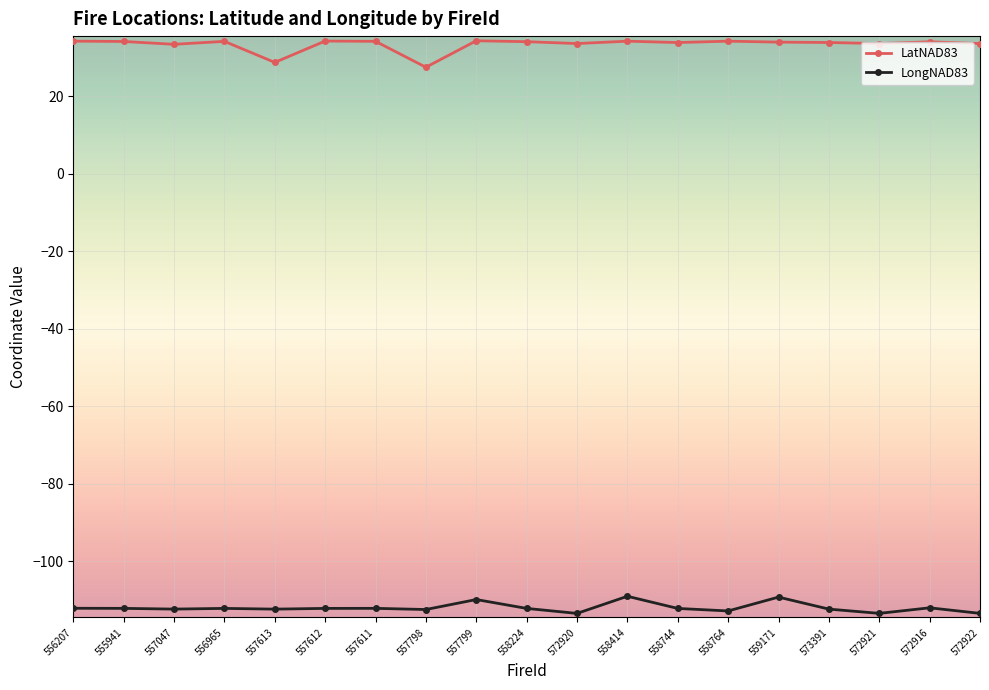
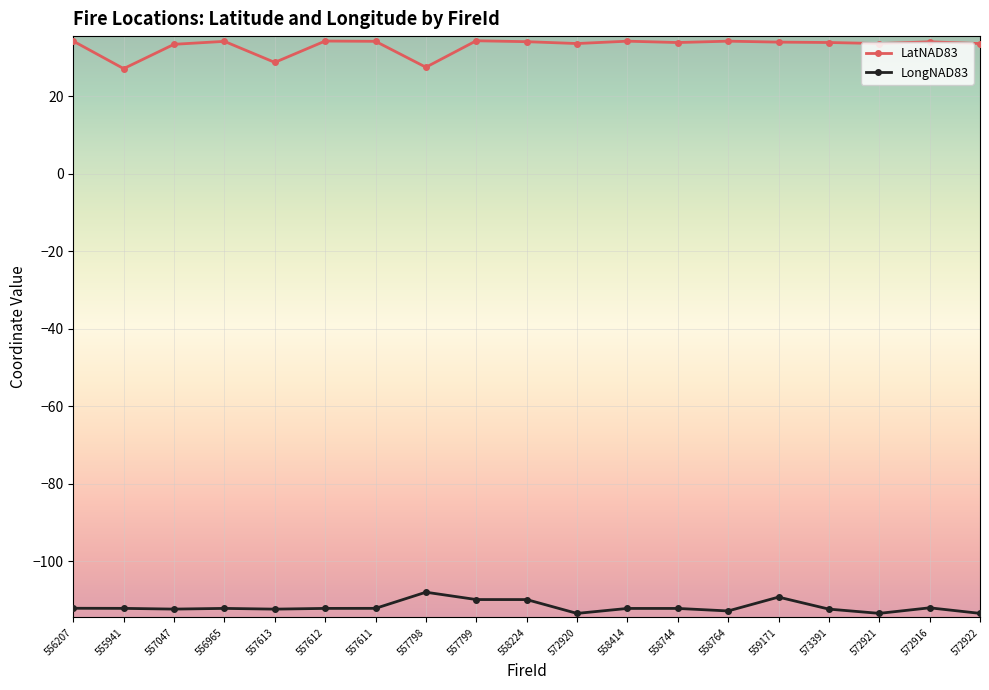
LatNAD83, 555941: 34 -> 27
LongNAD83, 557798: -112 -> -108
LongNAD83, 558224: -112 -> -110
LongNAD83, 558414: -109 -> -112
